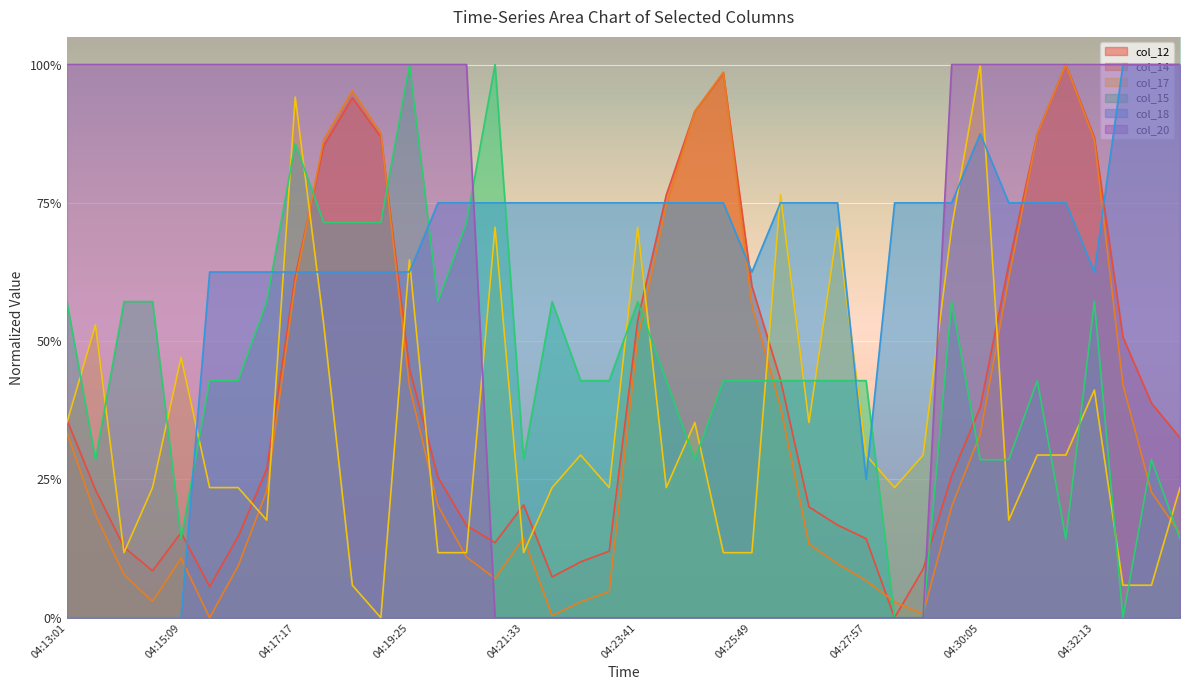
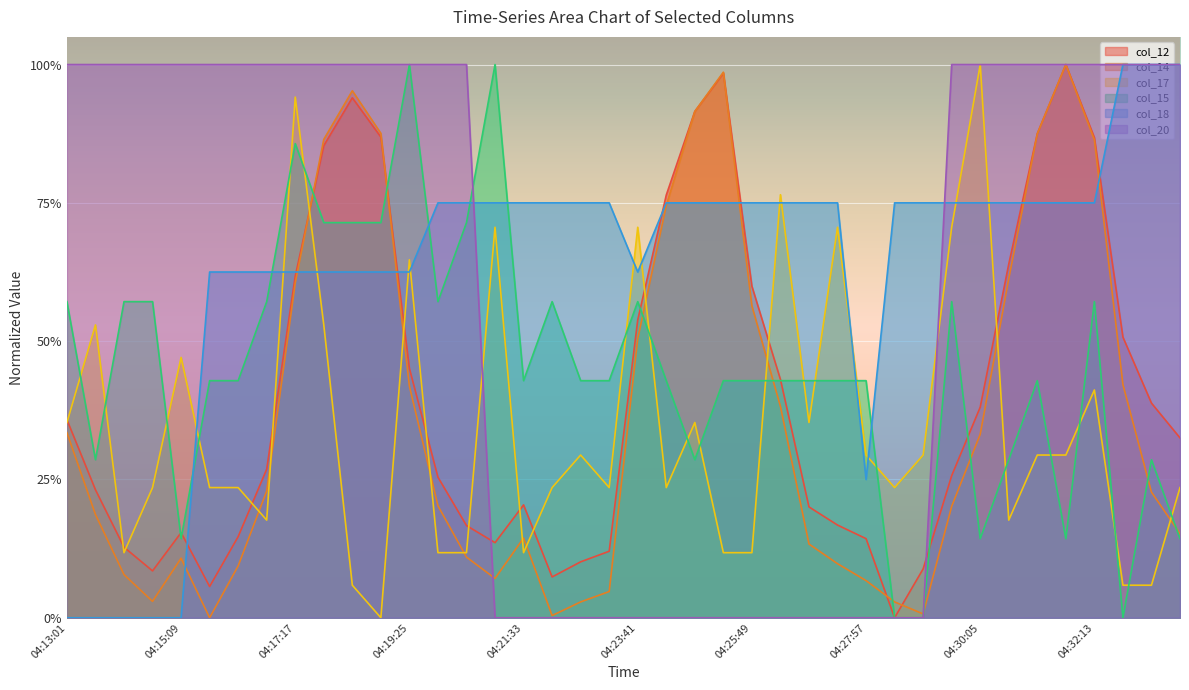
col_15, 04:21:33: 29% -> 43%
col_18, 04:23:41: 75% -> 63%
col_18, 04:25:49: 63% -> 75%
col_15, 04:30:05: 29% -> 14%
col_18, 04:30:05: 88% -> 75%
col_18, 04:32:13: 63% -> 75%
